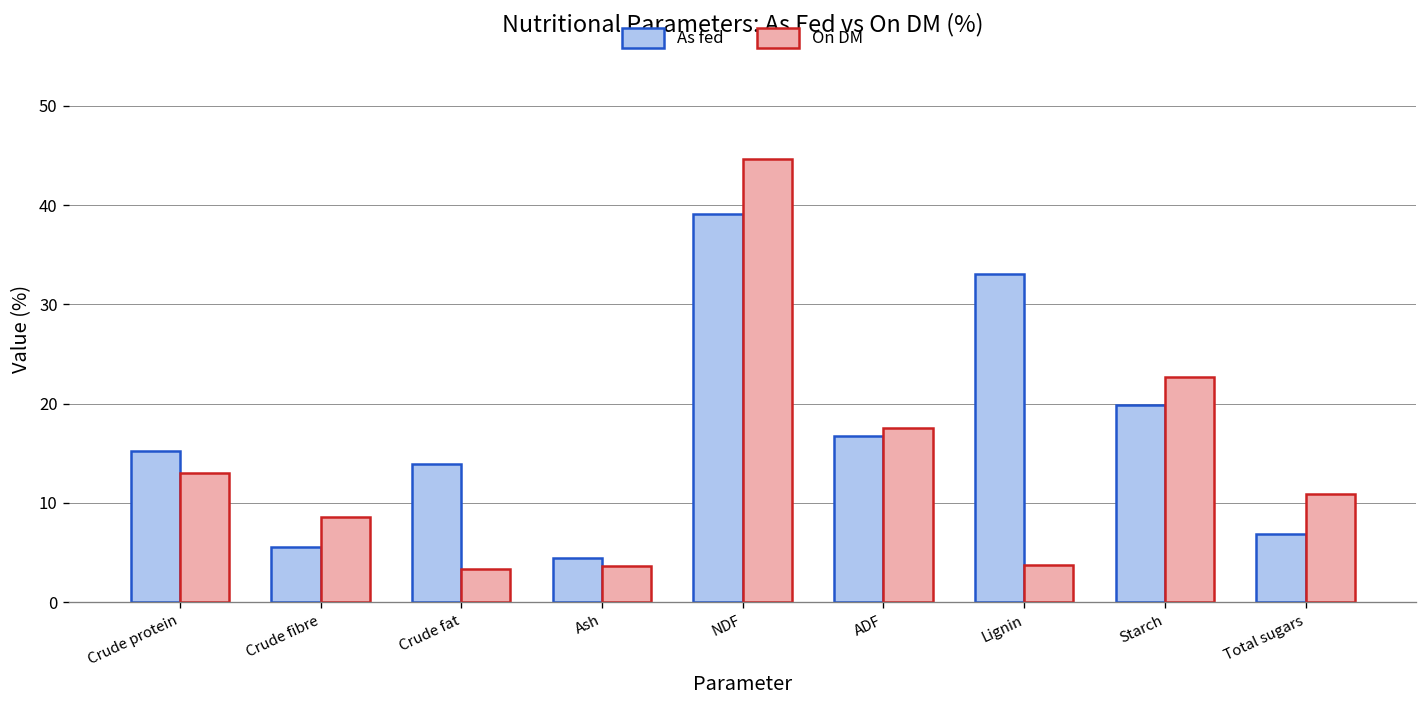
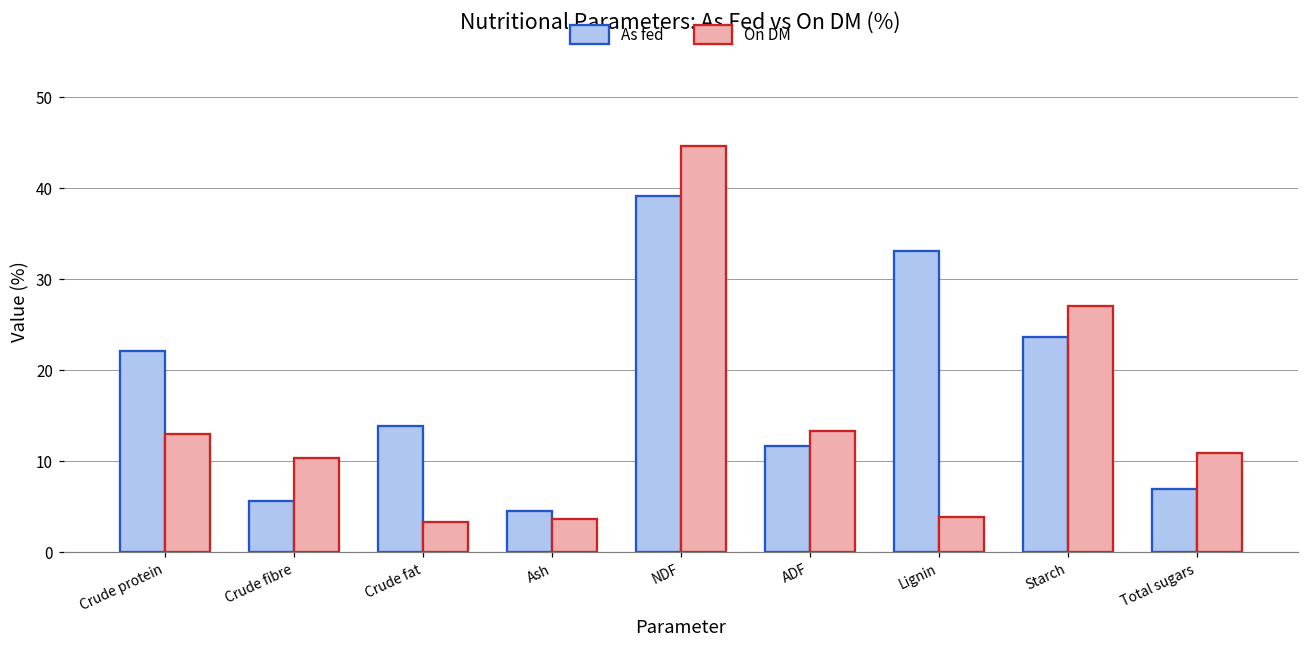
As fed, Crude protein: 15 -> 22
On DM, Crude fibre: 9 -> 10
As fed, ADF: 17 -> 12
On DM, ADF: 18 -> 13
As fed, Starch: 20 -> 24
On DM, Starch: 23 -> 27
